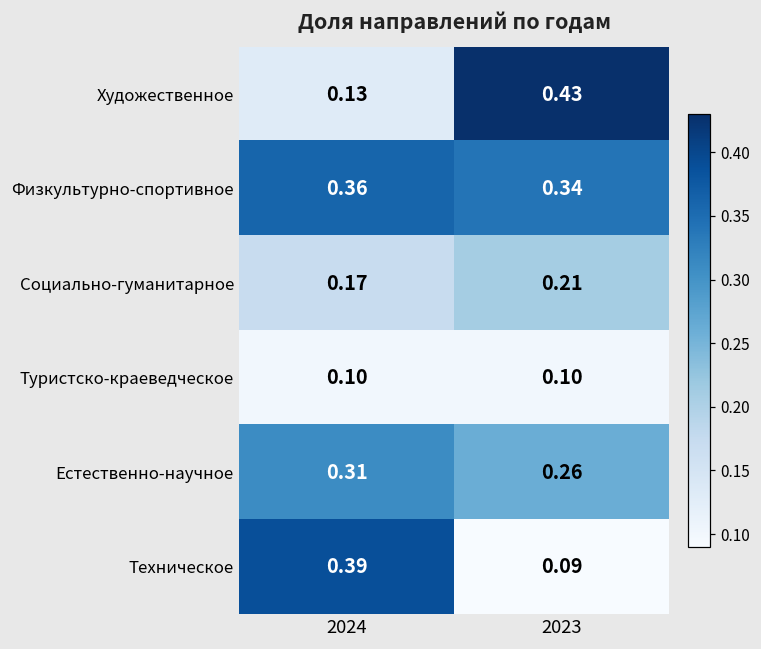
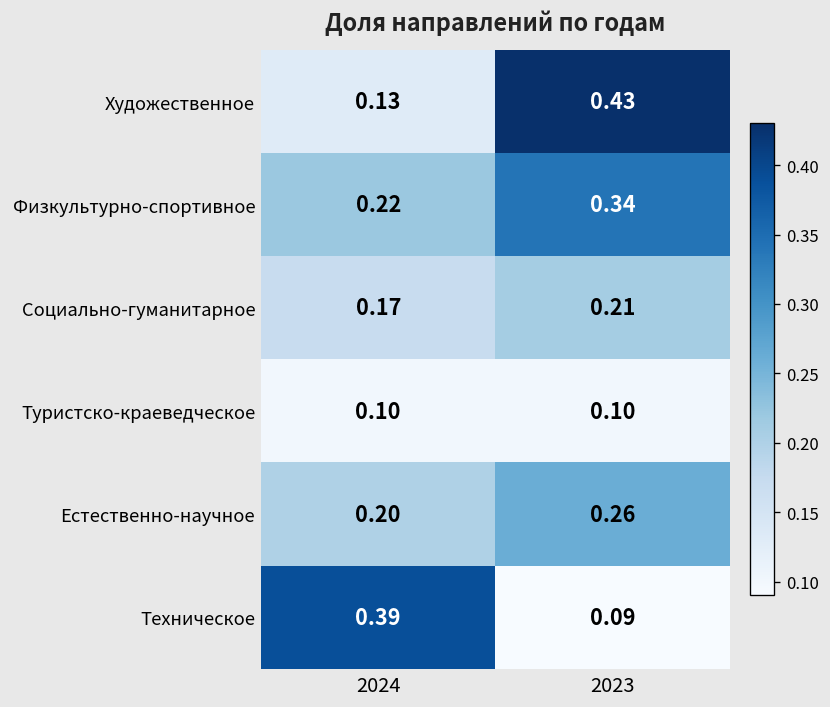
Физкультурно-спортивное, 2024: 0.36 -> 0.22
Естественно-научное, 2024: 0.31 -> 0.20
